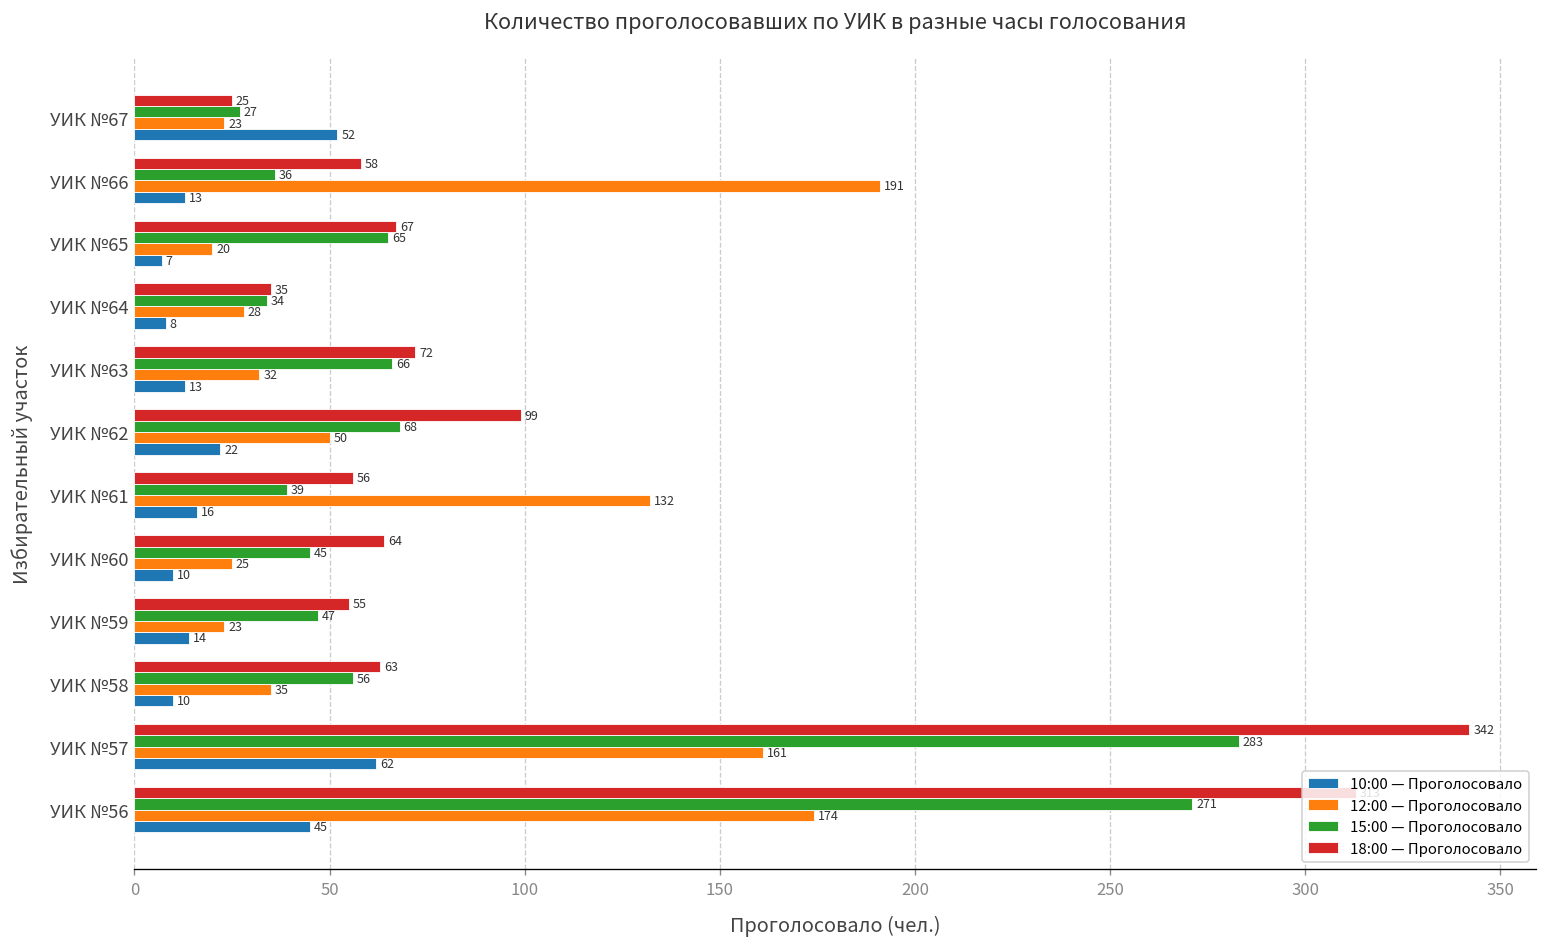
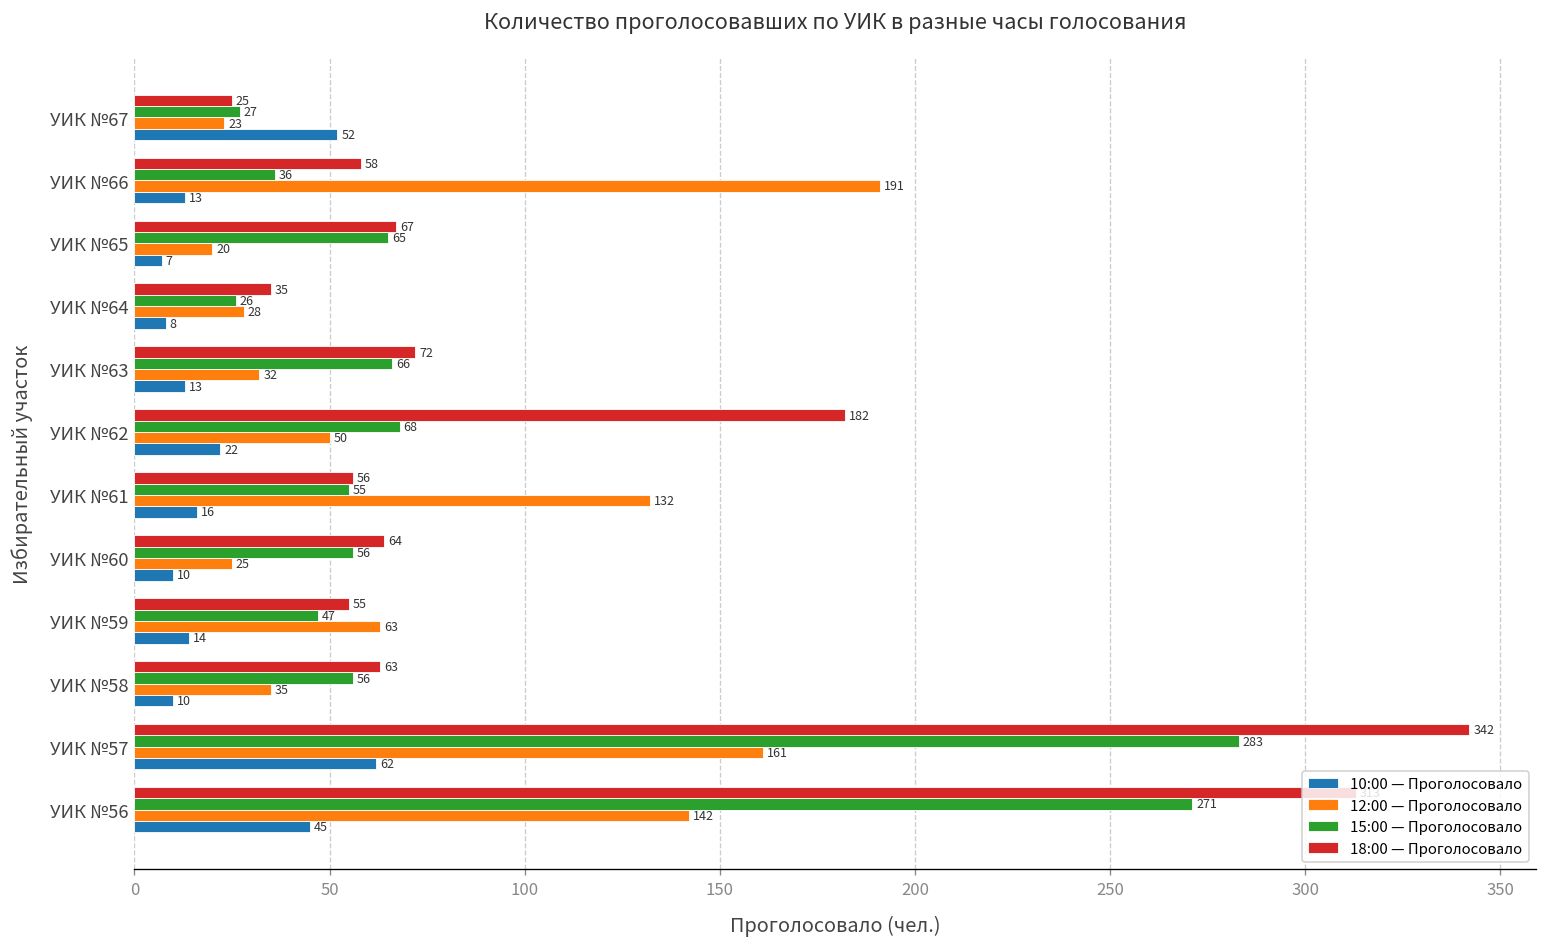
15:00 — Проголосовало, УИК №64: 34 -> 26
18:00 — Проголосовало, УИК №62: 99 -> 182
15:00 — Проголосовало, УИК №61: 39 -> 55
15:00 — Проголосовало, УИК №60: 45 -> 56
12:00 — Проголосовало, УИК №59: 23 -> 63
12:00 — Проголосовало, УИК №56: 174 -> 142
